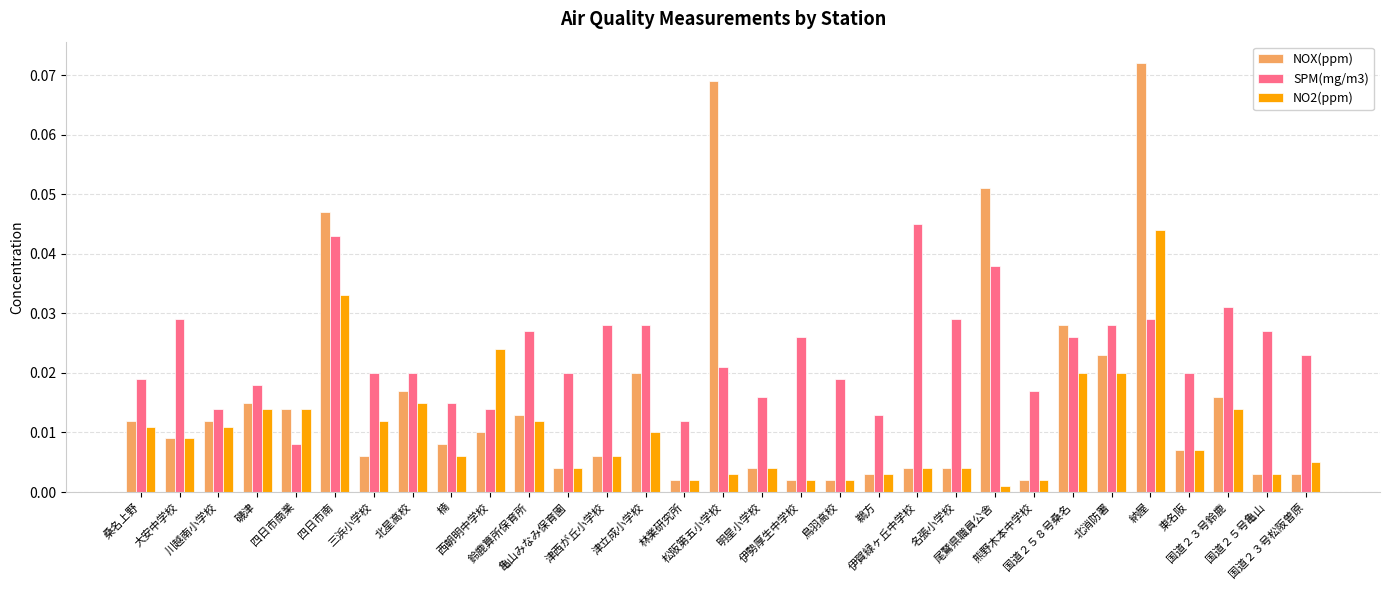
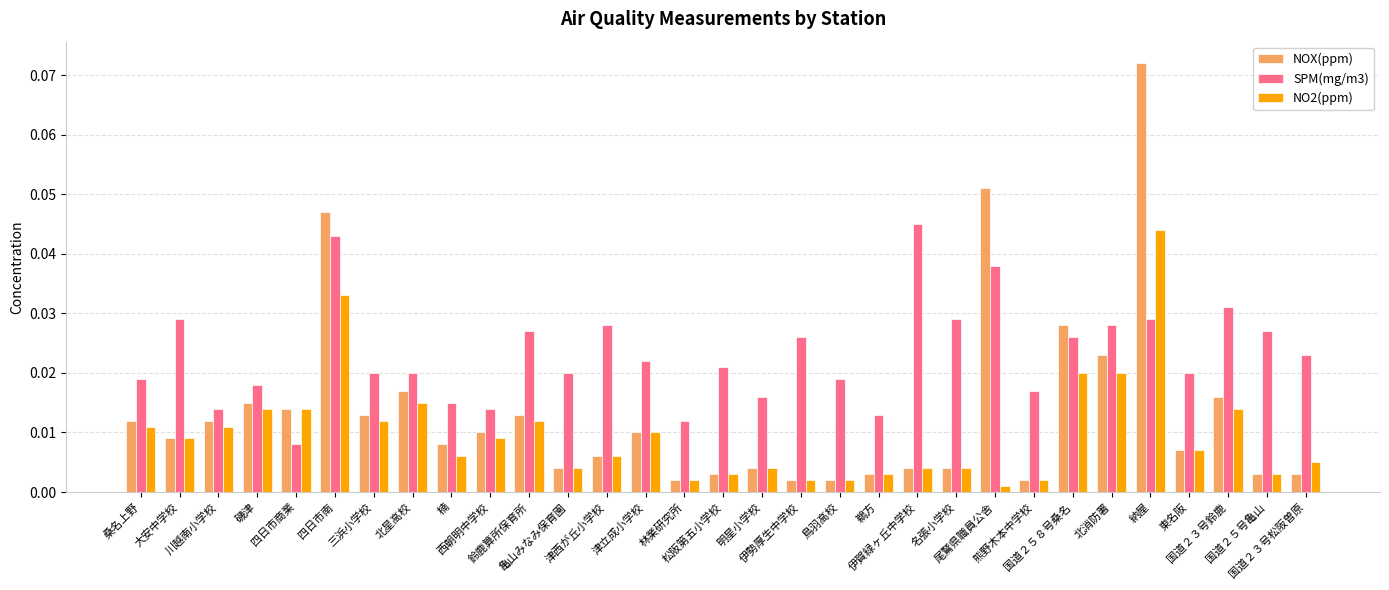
NOX(ppm), 三浜小学校: 0.006 -> 0.013
NO2(ppm), 西朝明中学校: 0.024 -> 0.009
NOX(ppm), 津立成小学校: 0.02 -> 0.01
SPM(mg/m3), 津立成小学校: 0.028 -> 0.022
NOX(ppm), 松阪第五小学校: 0.069 -> 0.003
